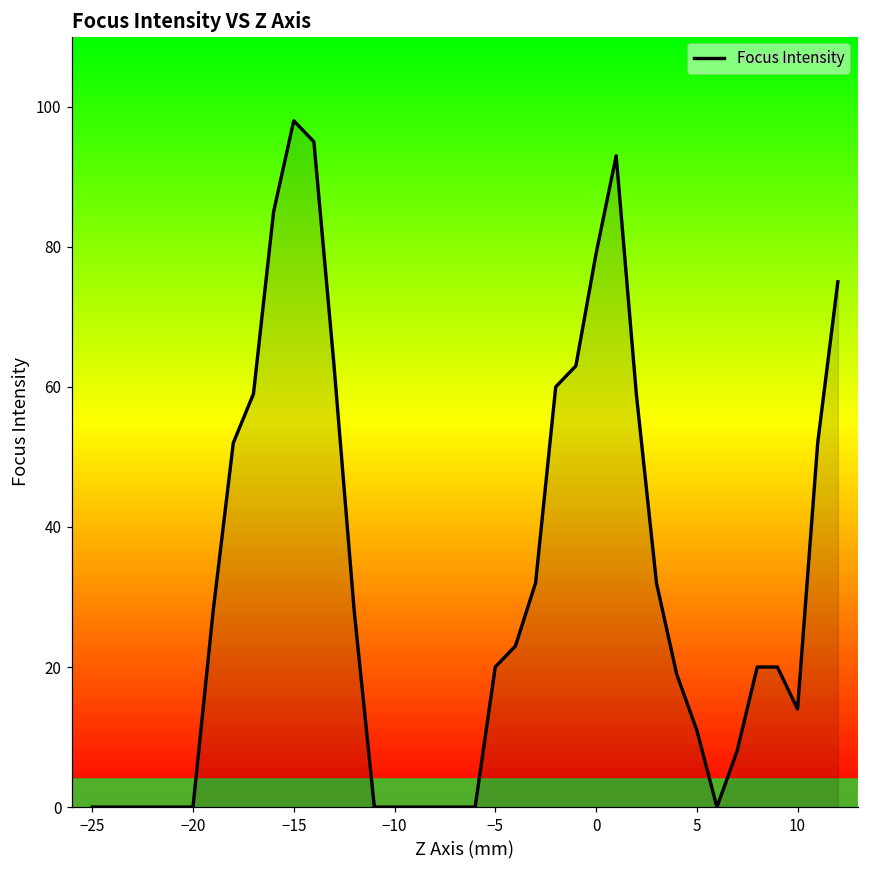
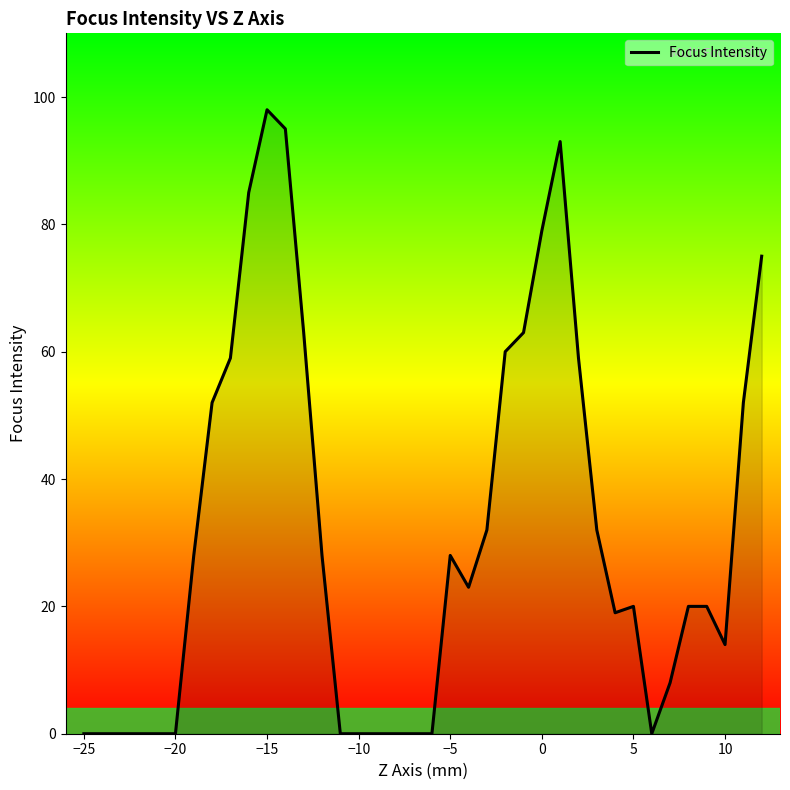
−5: 20 -> 28
5: 11 -> 20
